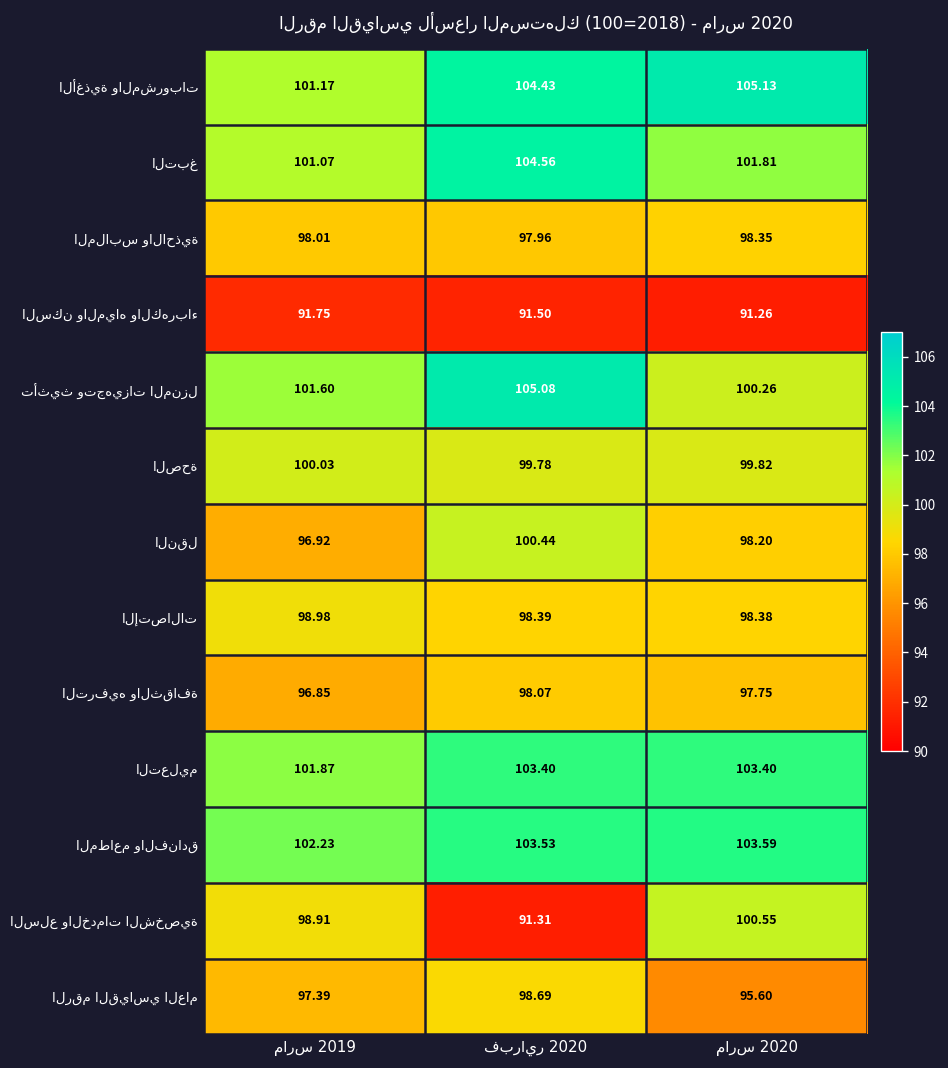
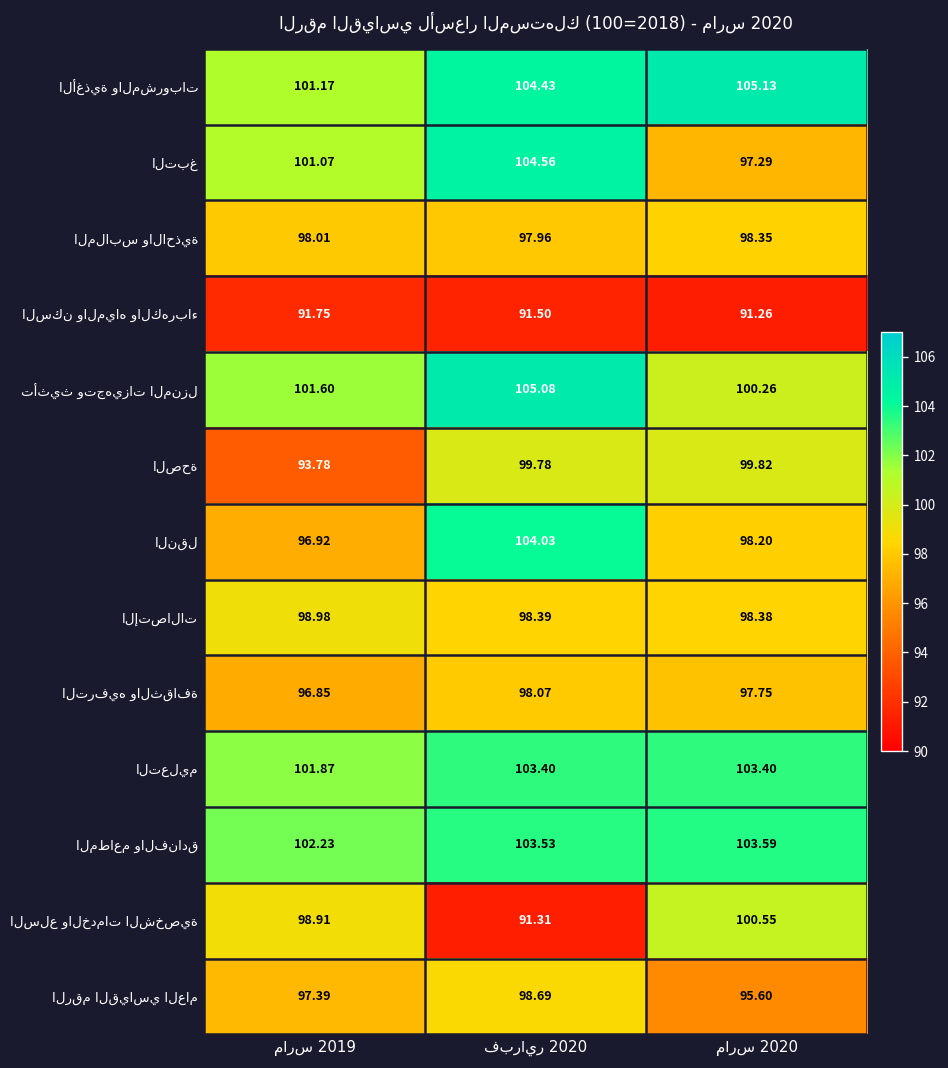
التبغ, مارس 2020: 101.81 -> 97.29
الصحة, مارس 2019: 100.03 -> 93.78
النقل, فبراير 2020: 100.44 -> 104.03
